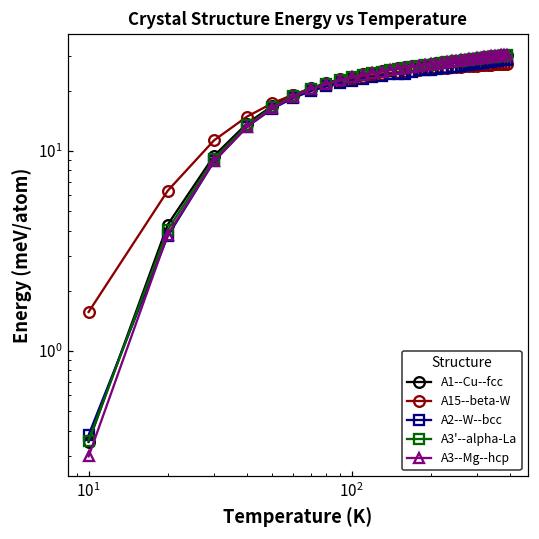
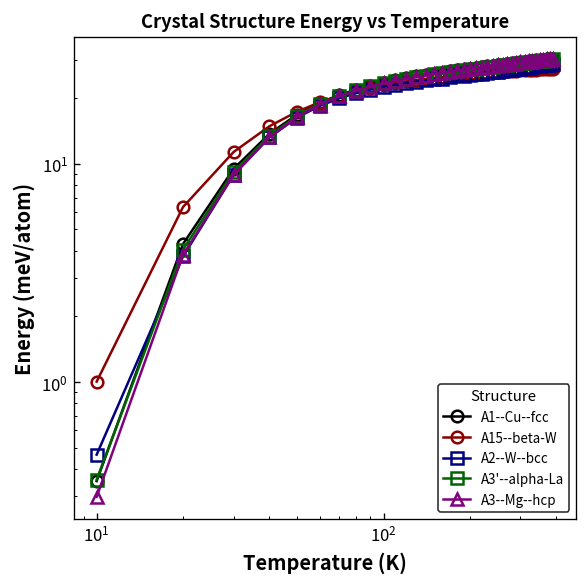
A15--beta-W, 10^1: 1.6 -> 1.0
A2--W--bcc, 10^1: 0.38 -> 0.46
